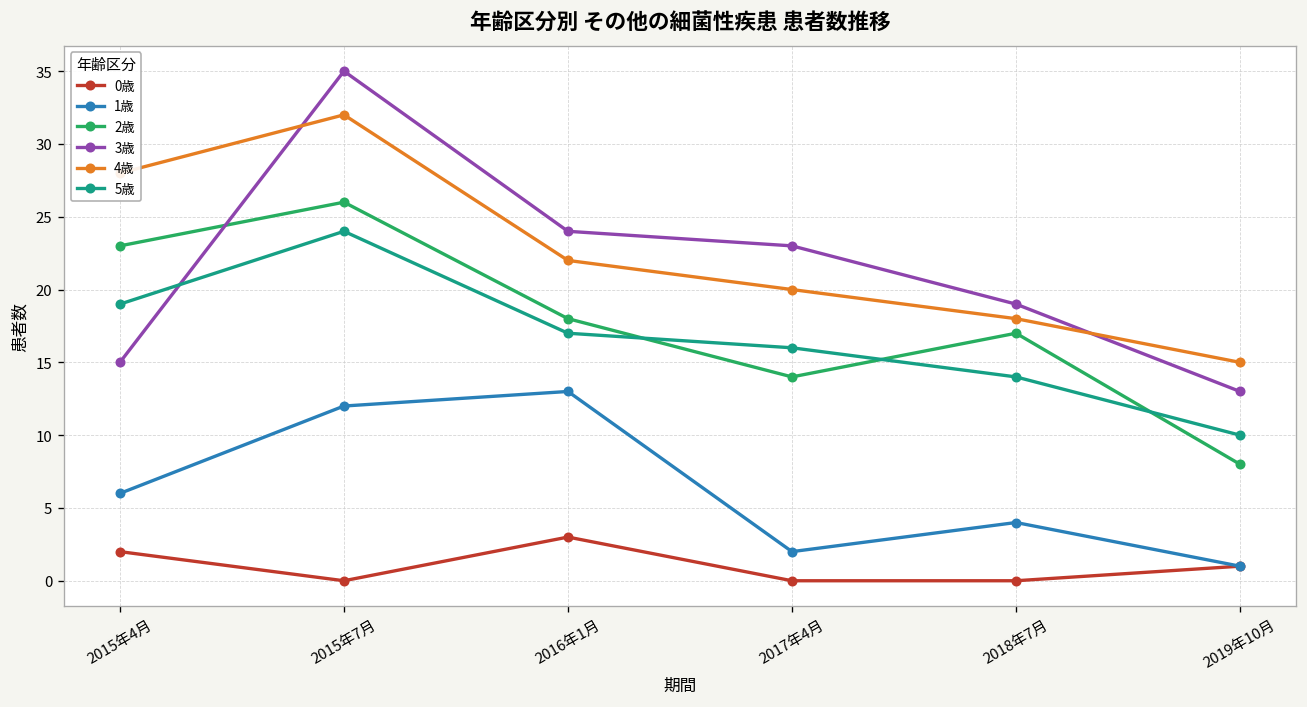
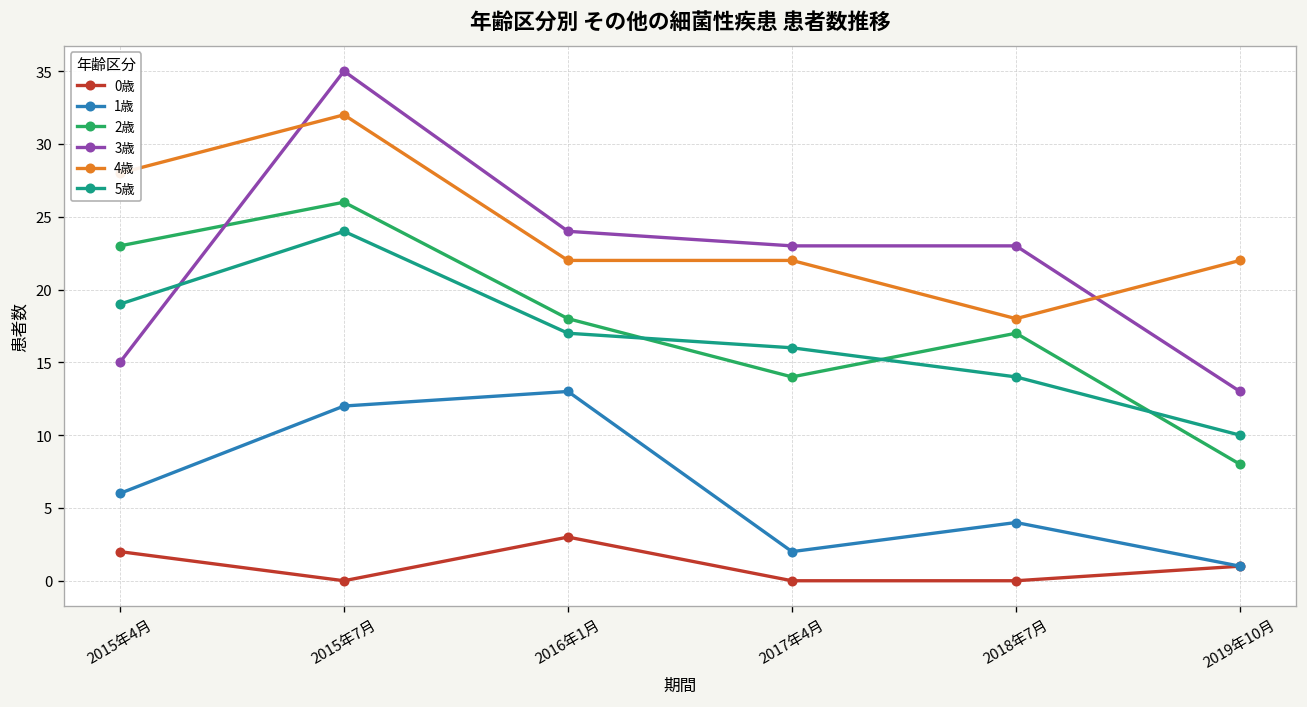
4歳, 2017年4月: 20 -> 22
3歳, 2018年7月: 19 -> 23
4歳, 2019年10月: 15 -> 22
